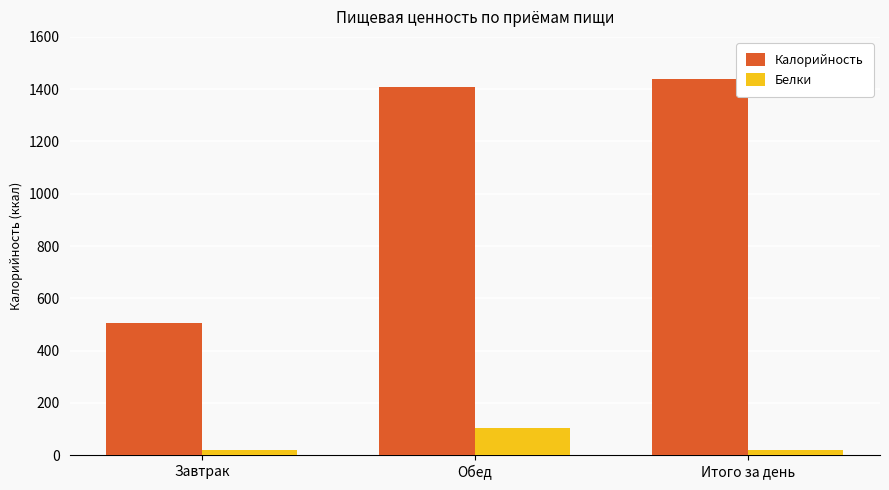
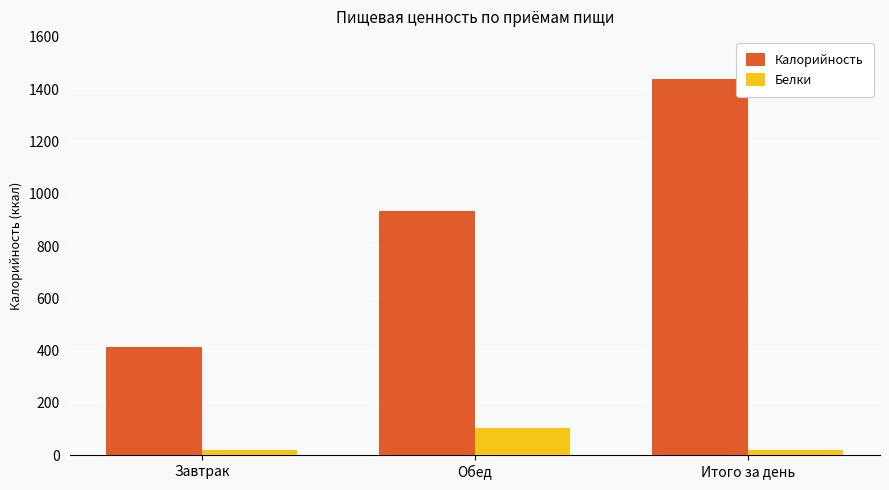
Калорийность, Завтрак: 510 -> 410
Калорийность, Обед: 1410 -> 930
